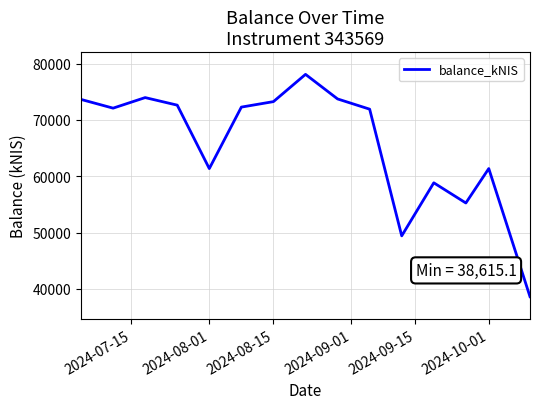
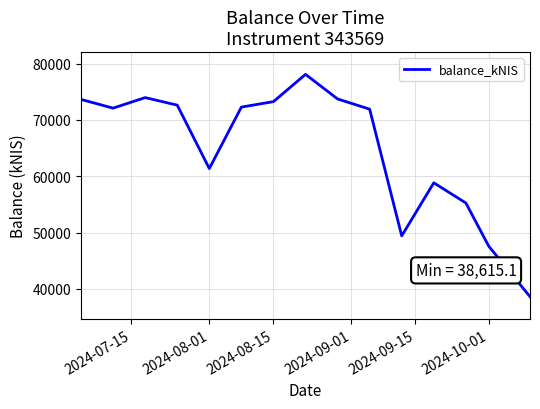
2024-10-01: 61000 -> 48000
